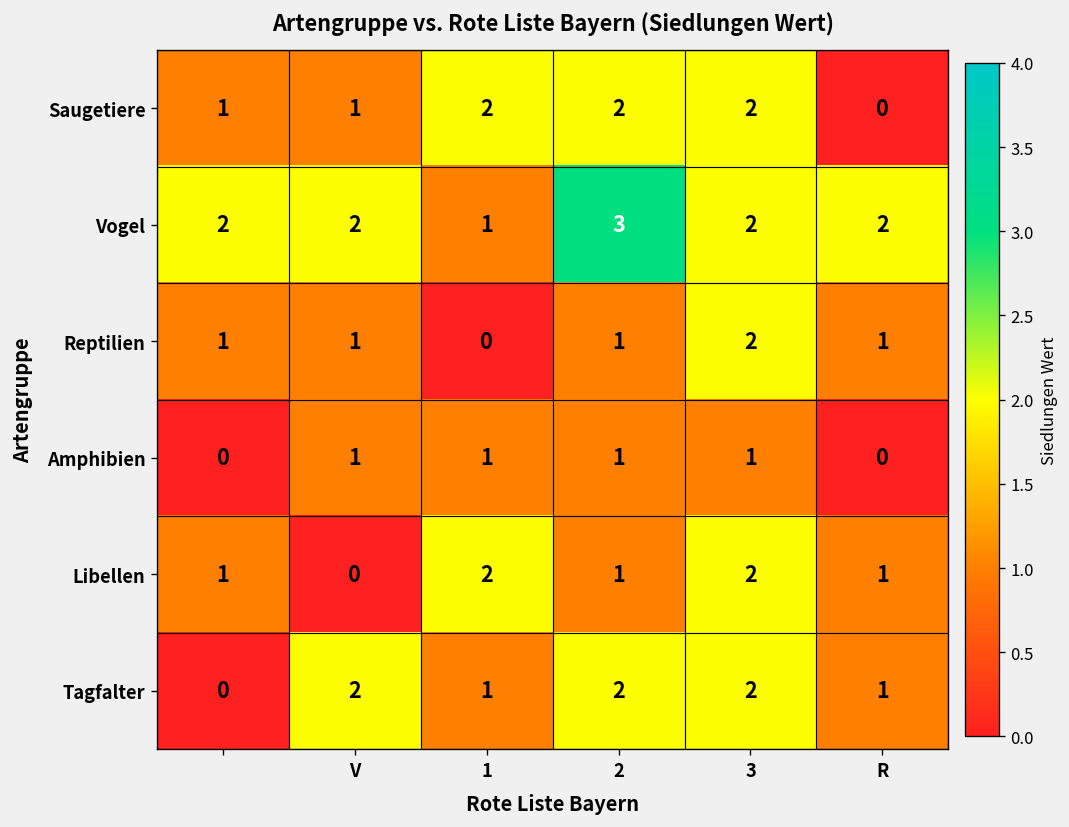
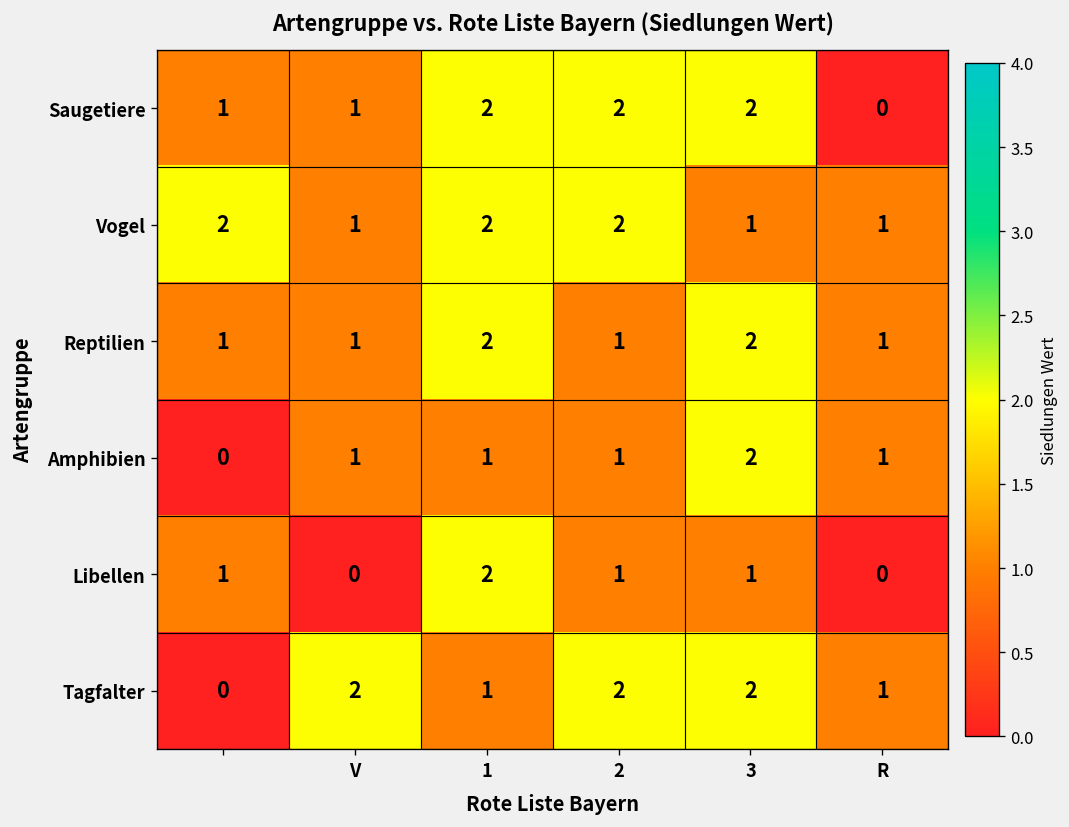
Vogel, V: 2 -> 1
Vogel, 1: 1 -> 2
Vogel, 2: 3 -> 2
Vogel, 3: 2 -> 1
Vogel, R: 2 -> 1
Reptilien, 1: 0 -> 2
Amphibien, 3: 1 -> 2
Amphibien, R: 0 -> 1
Libellen, 3: 2 -> 1
Libellen, R: 1 -> 0
